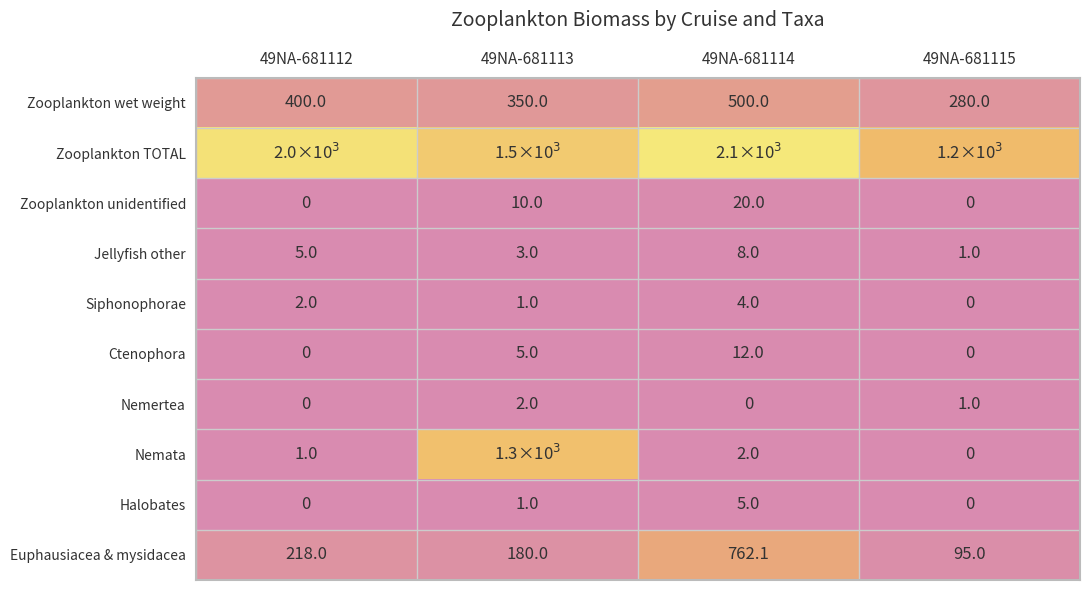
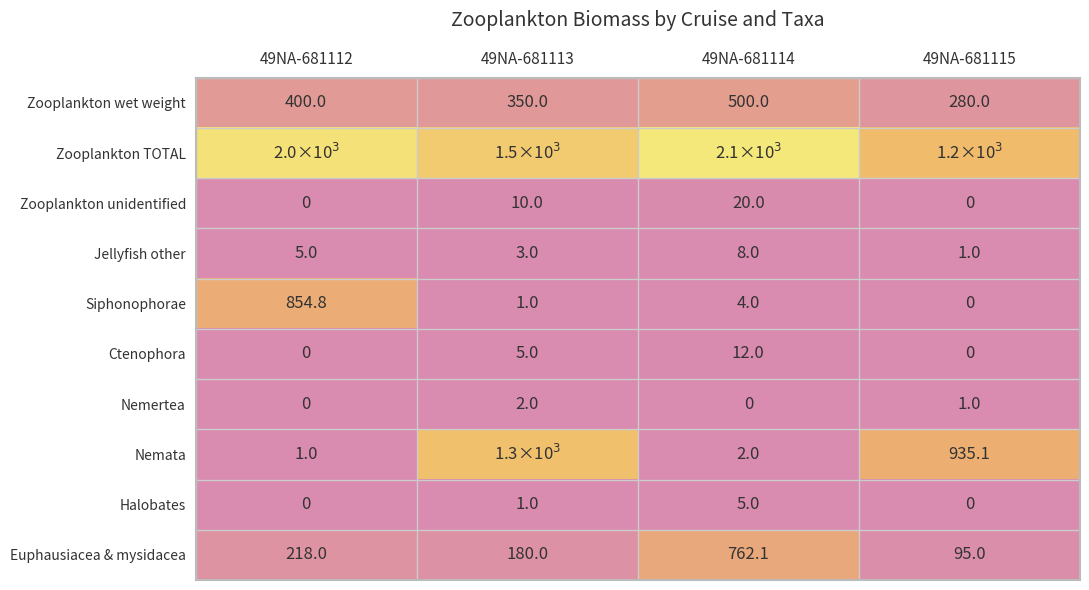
Siphonophorae, 49NA-681112: 2.0 -> 854.8
Nemata, 49NA-681115: 0 -> 935.1
